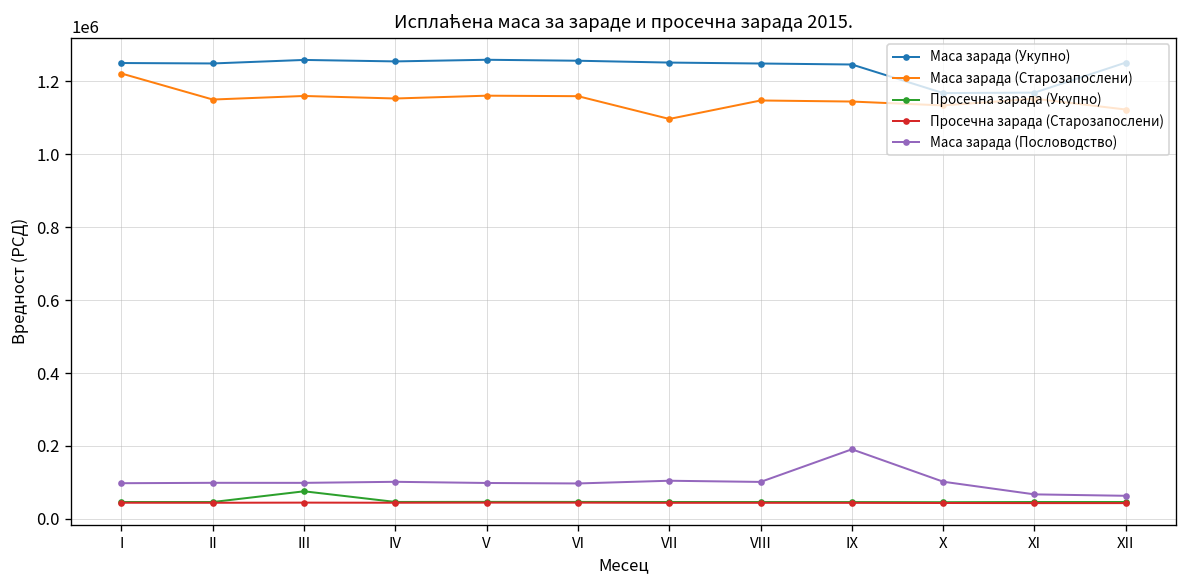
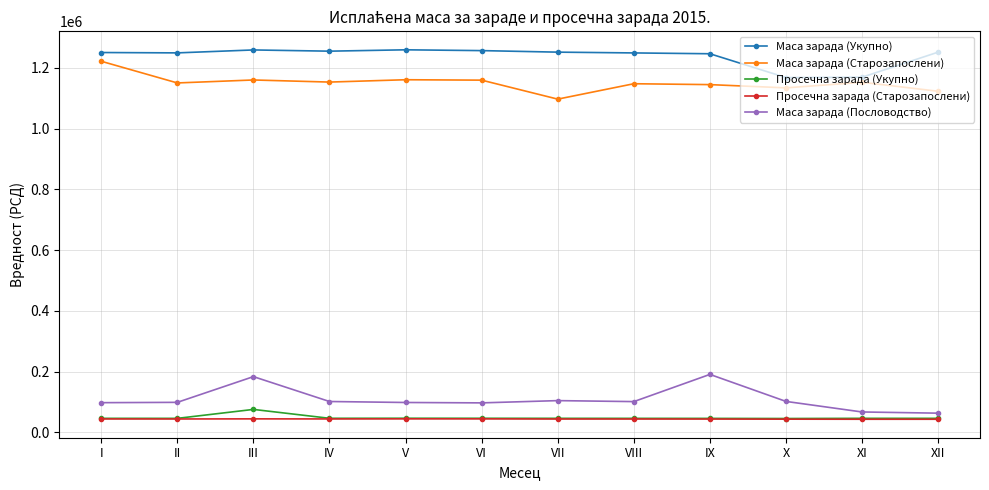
Маса зарада (Пословодство), III: 100000 -> 180000
